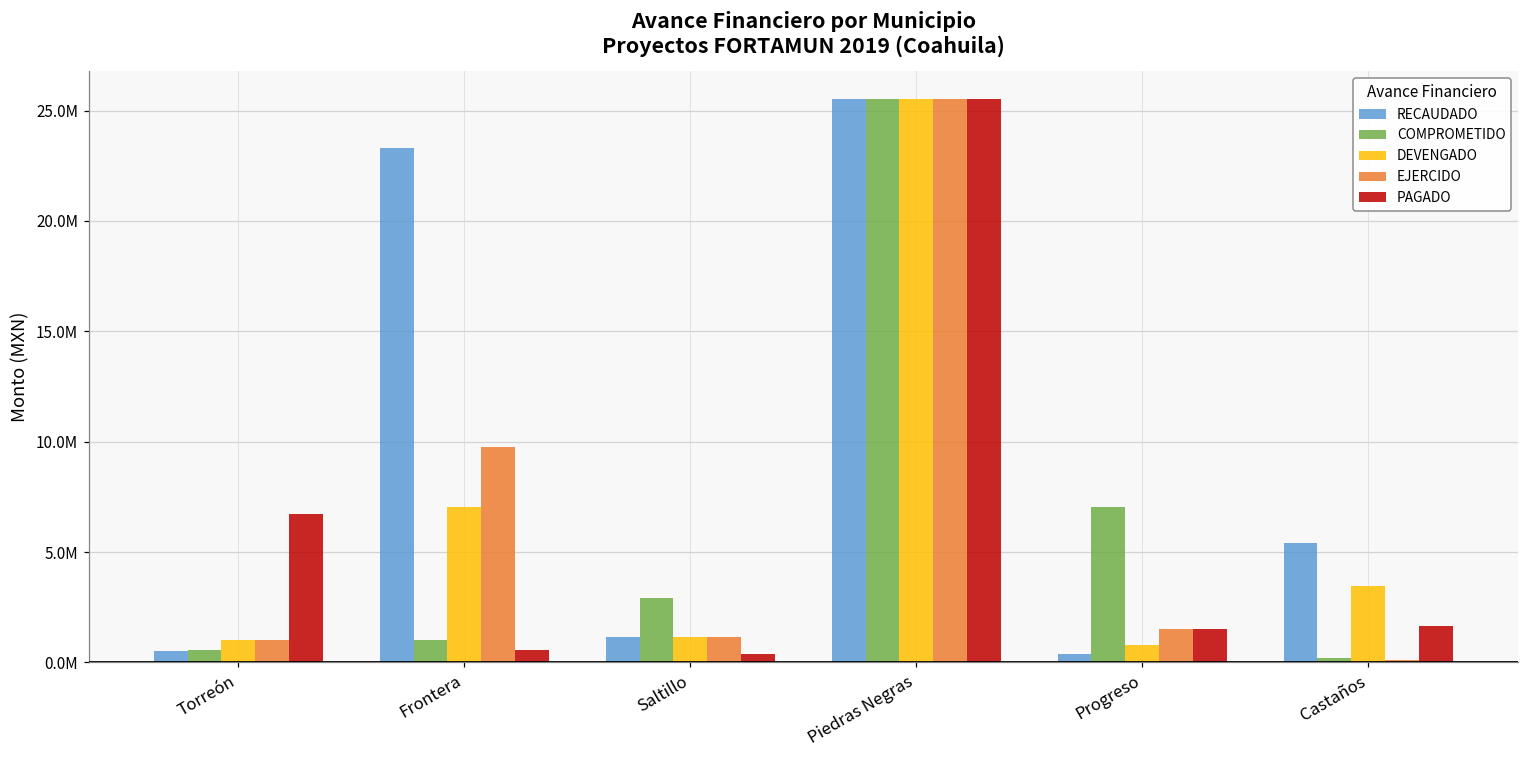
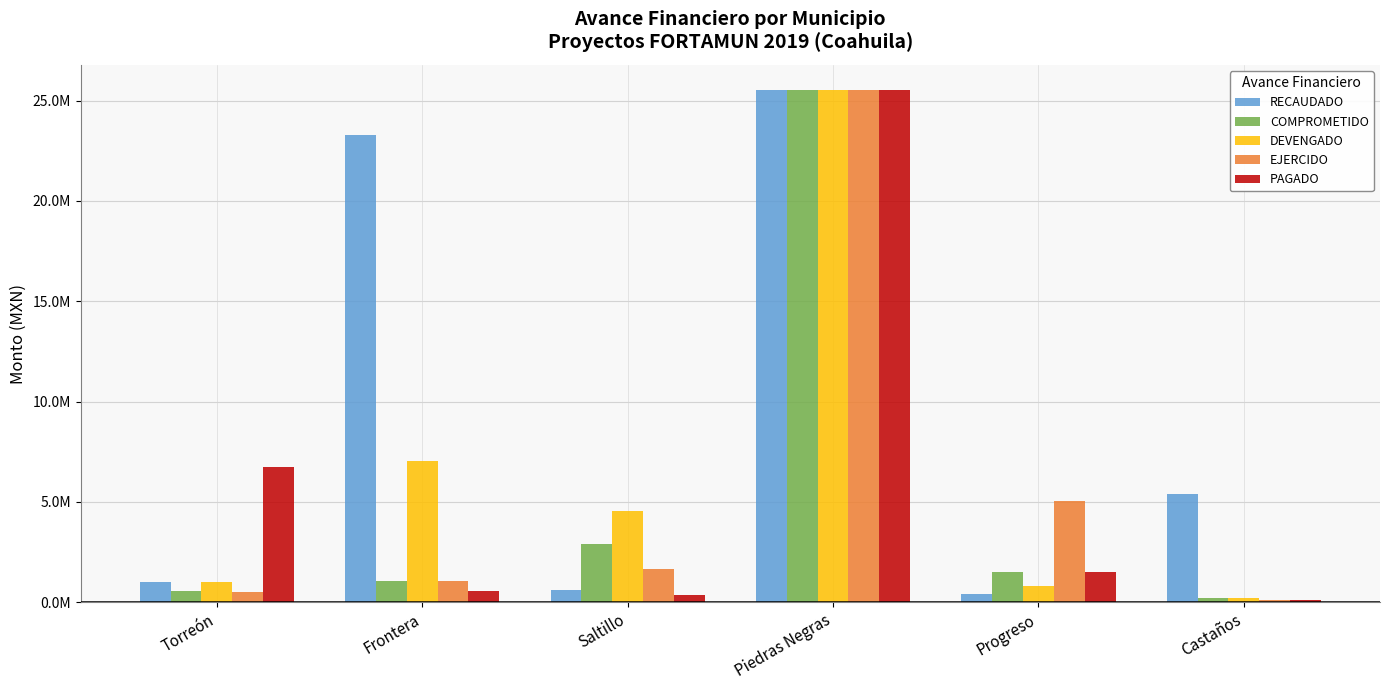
RECAUDADO, Torreón: 500000 -> 1000000
EJERCIDO, Torreón: 1000000 -> 500000
EJERCIDO, Frontera: 9800000 -> 1000000
RECAUDADO, Saltillo: 1200000 -> 600000
DEVENGADO, Saltillo: 1200000 -> 4500000
EJERCIDO, Saltillo: 1200000 -> 1600000
COMPROMETIDO, Progreso: 7100000 -> 1500000
EJERCIDO, Progreso: 1500000 -> 5100000
DEVENGADO, Castaños: 3500000 -> 200000
PAGADO, Castaños: 1600000 -> 100000
